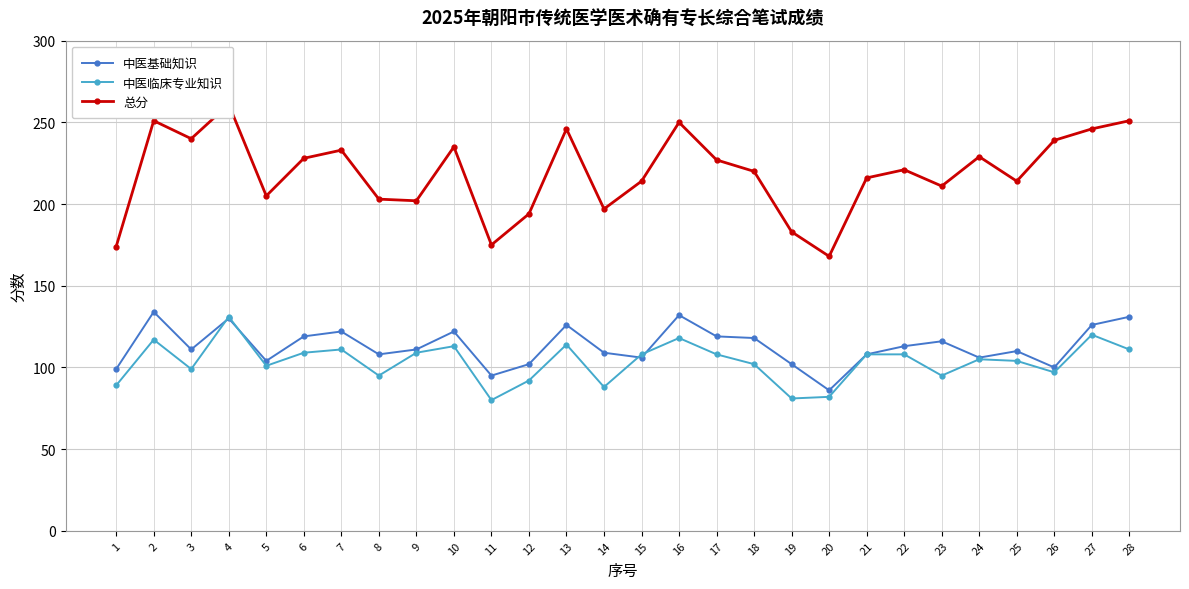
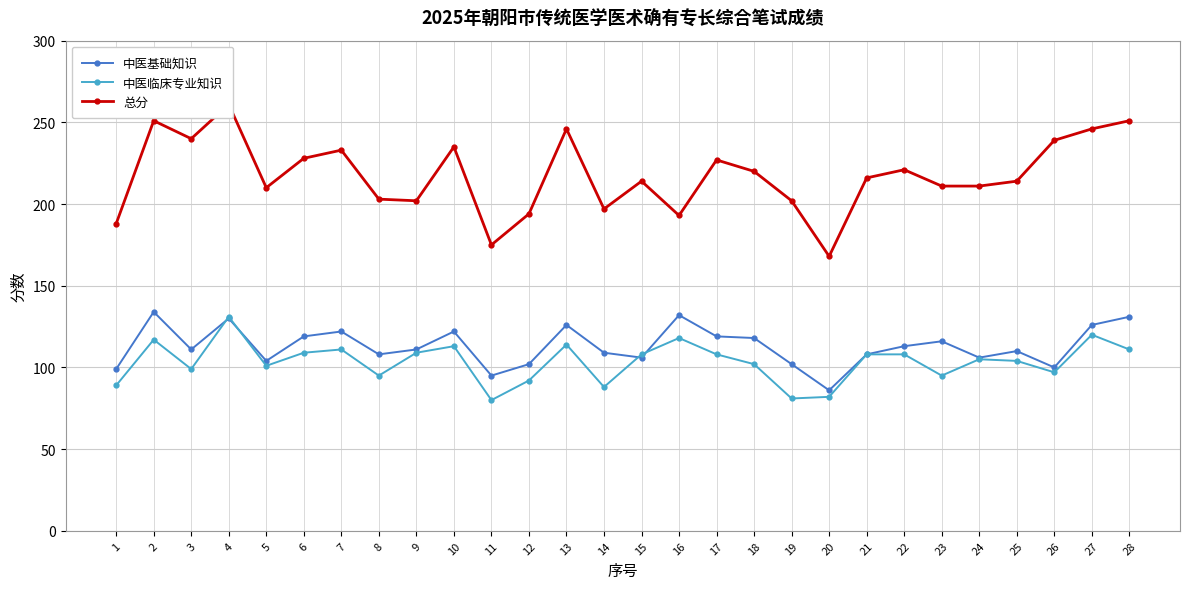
总分, 1: 174 -> 188
总分, 5: 205 -> 210
总分, 16: 250 -> 193
总分, 19: 183 -> 202
总分, 24: 229 -> 211
